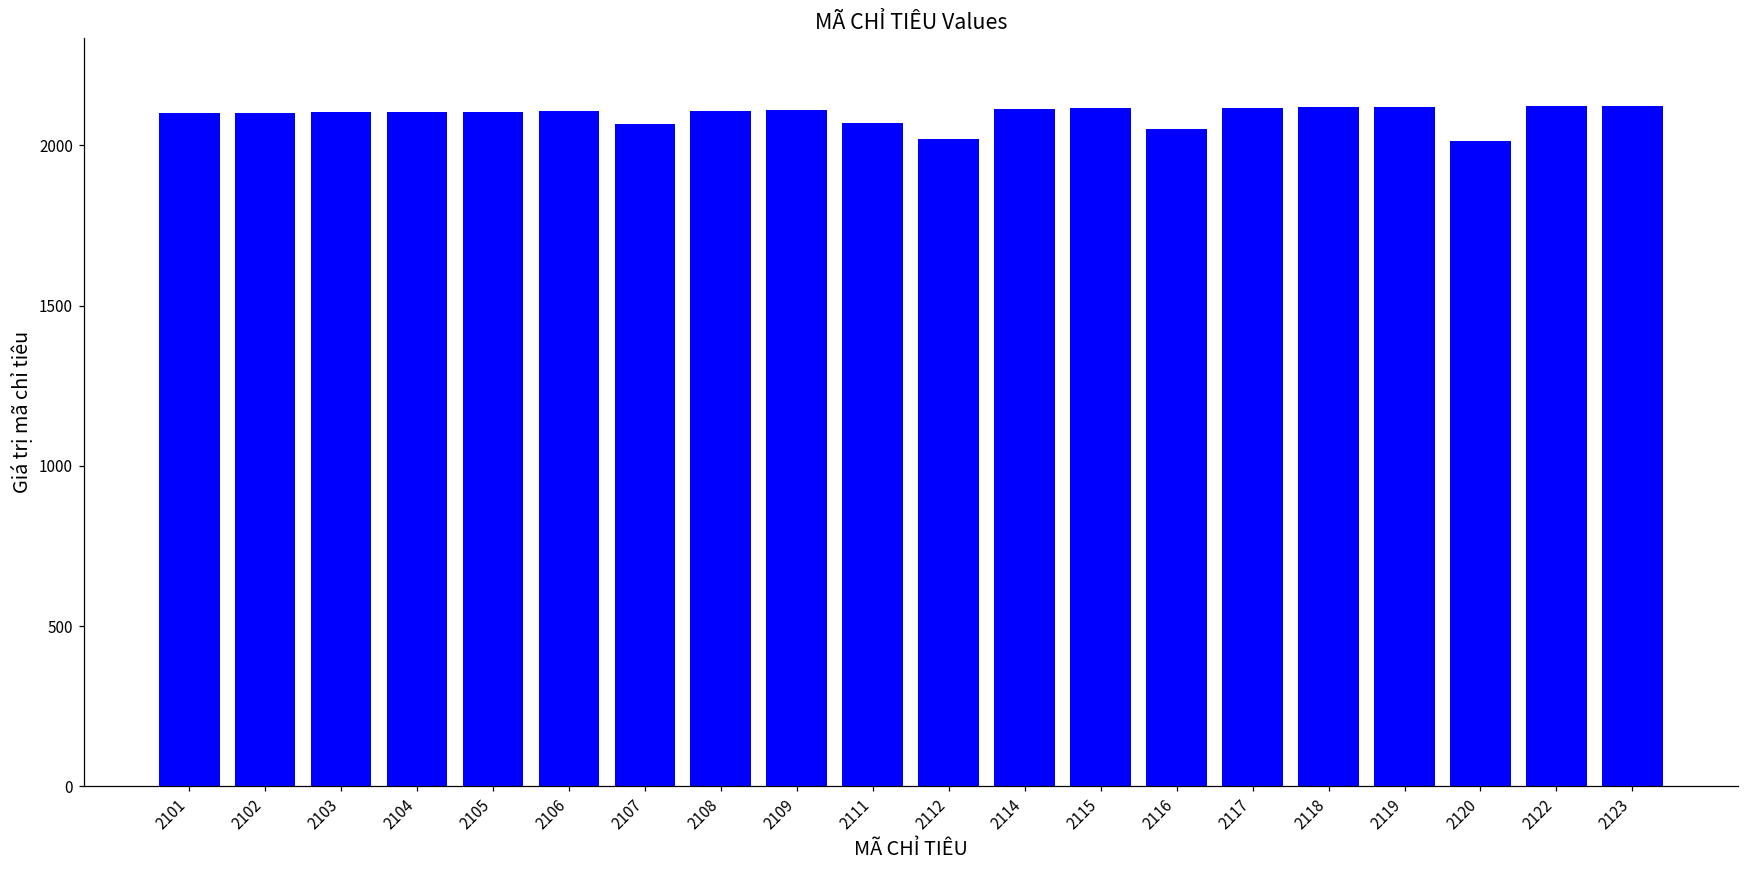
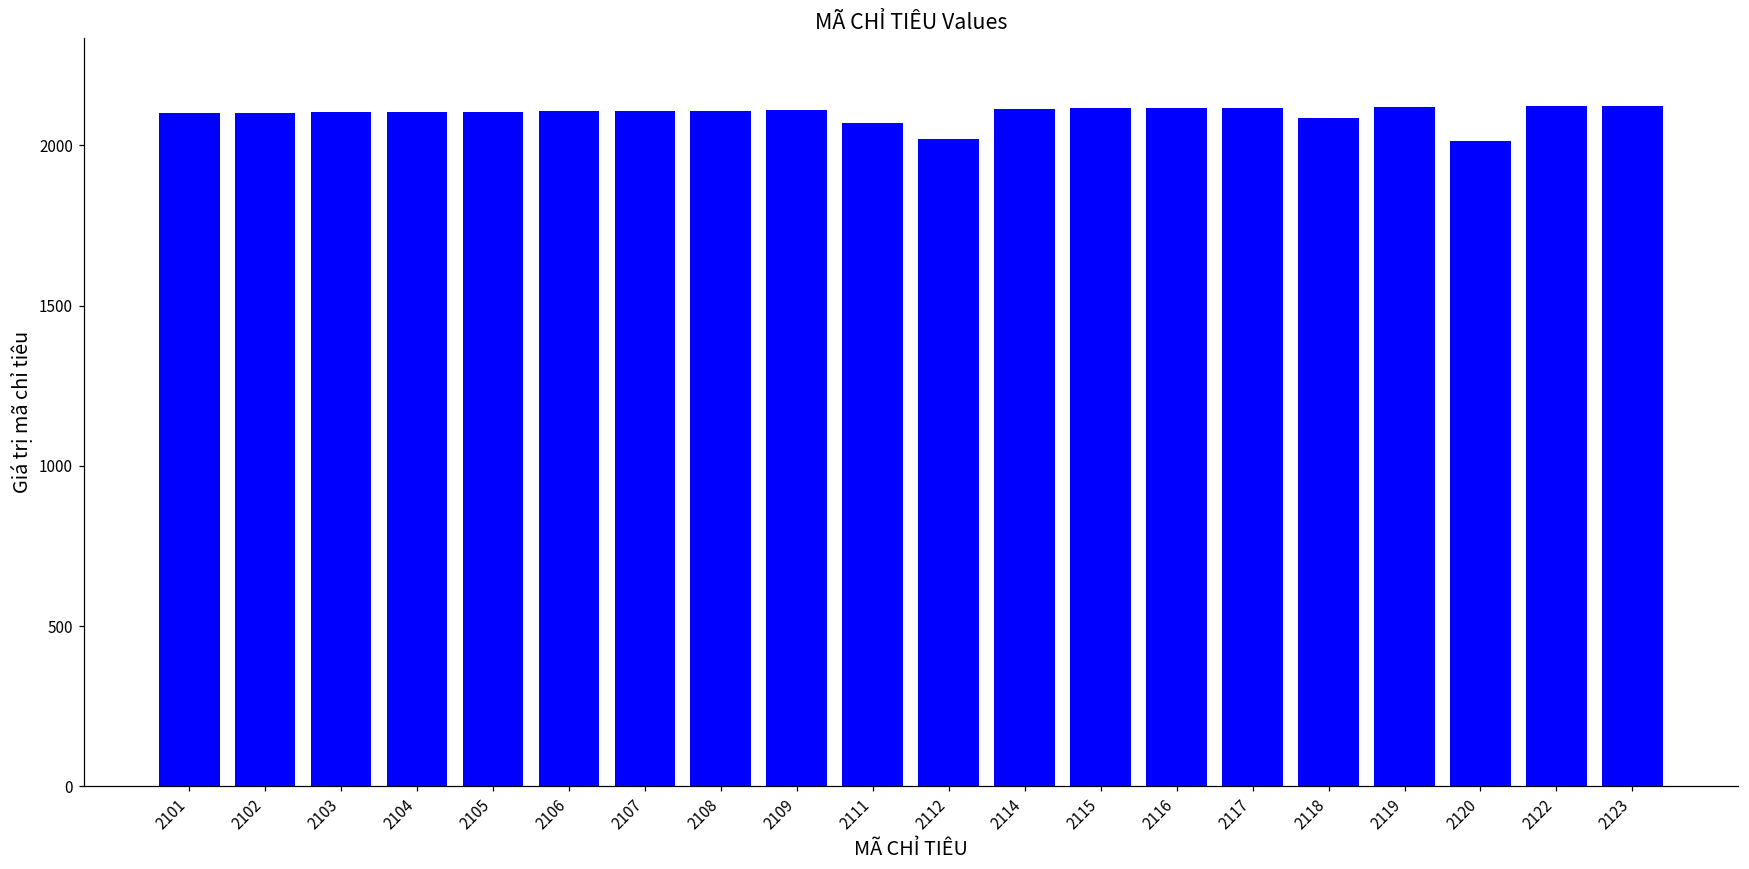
2107: 2070 -> 2110
2116: 2050 -> 2120
2118: 2120 -> 2080
